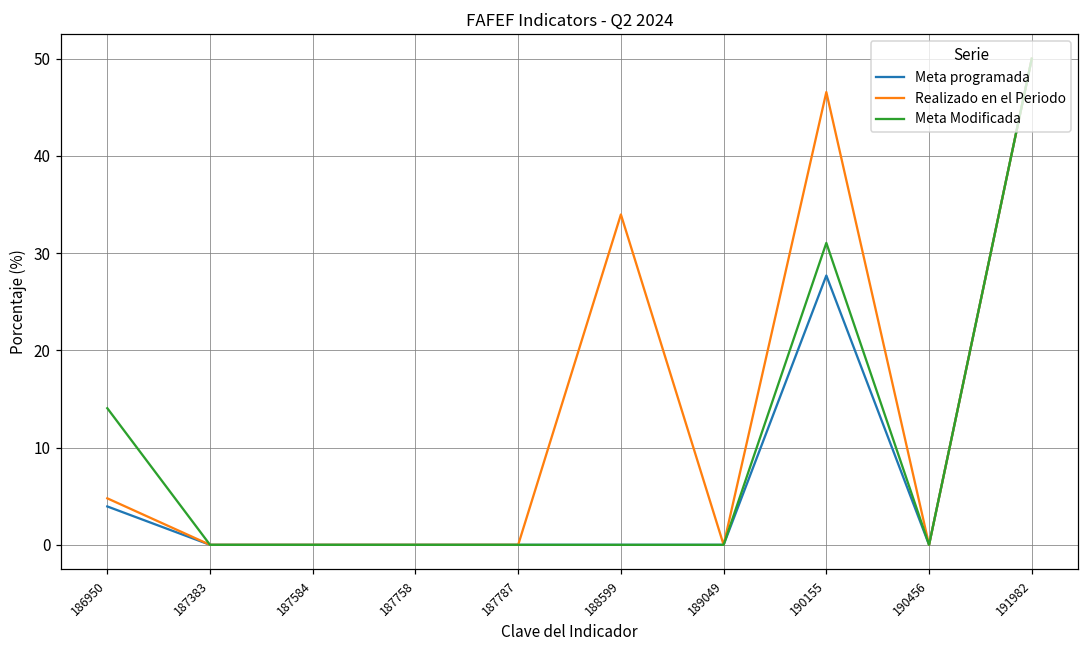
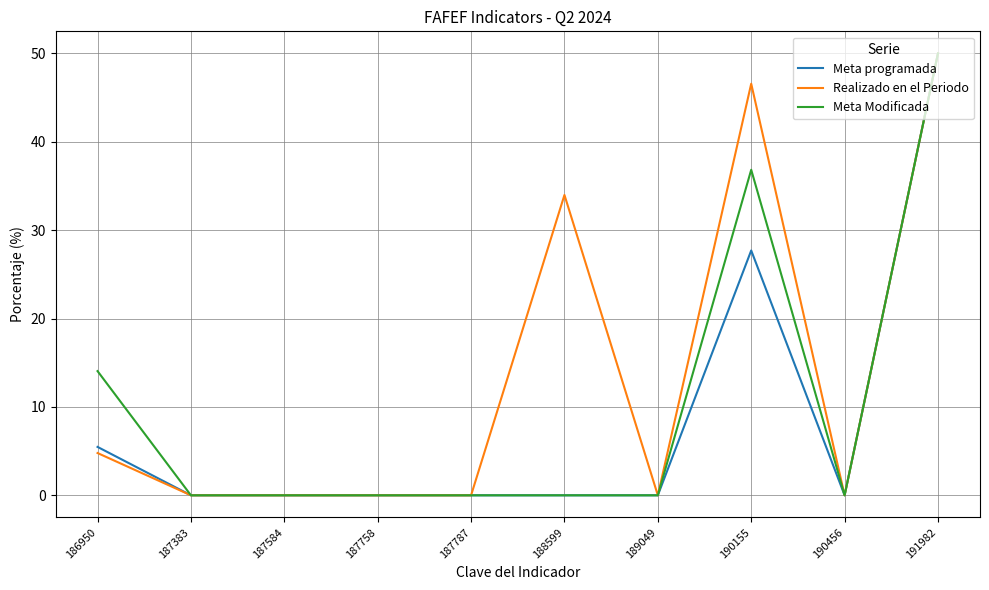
Meta programada, 186950: 4 -> 5
Meta Modificada, 190155: 31 -> 37
